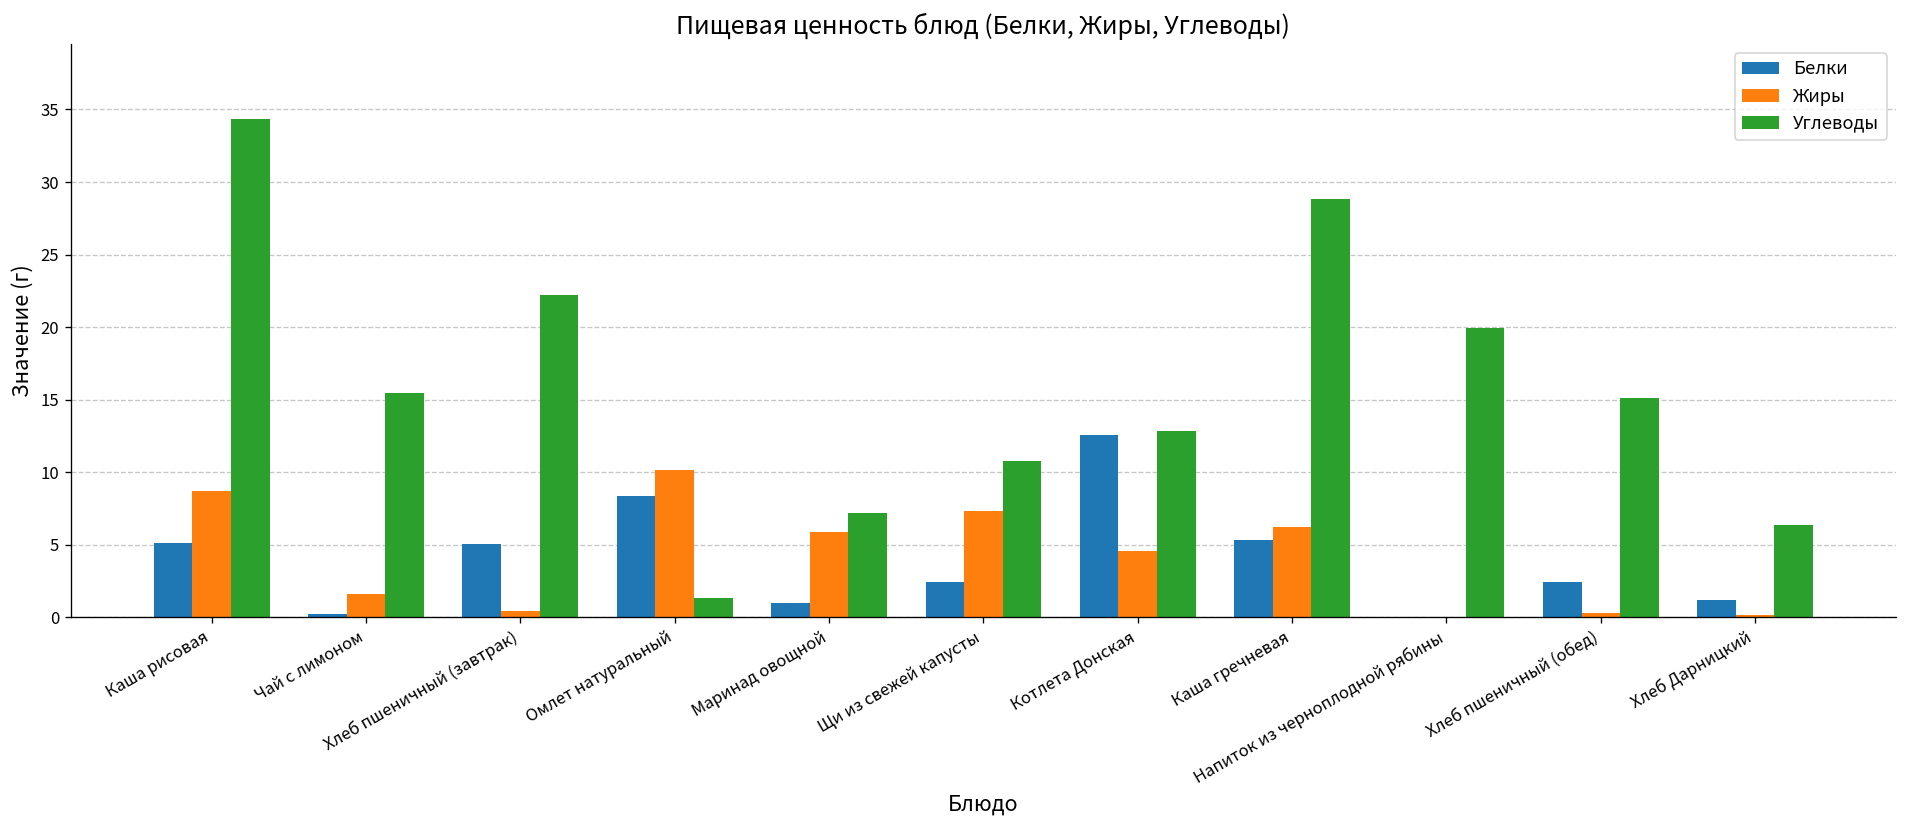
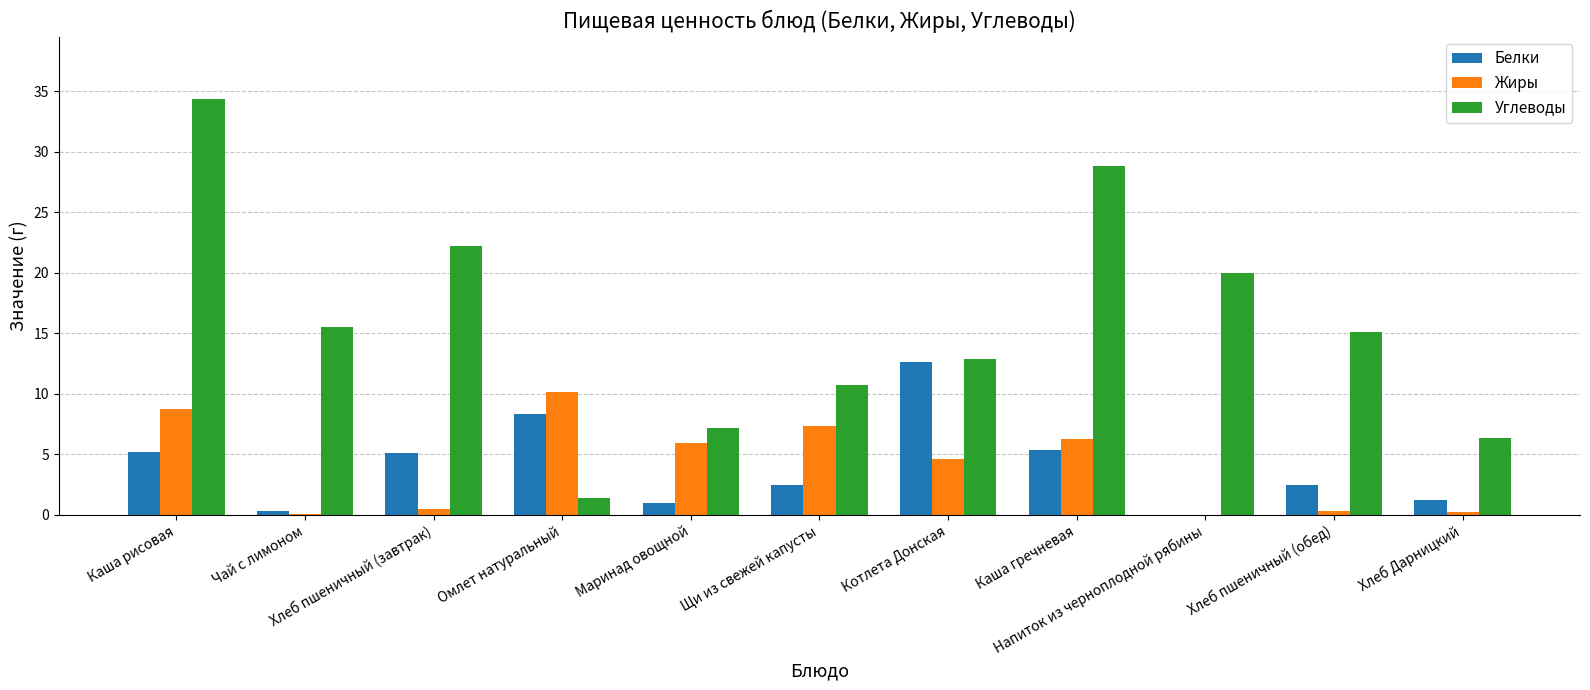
Жиры, Чай с лимоном: 1.7 -> 0.1
